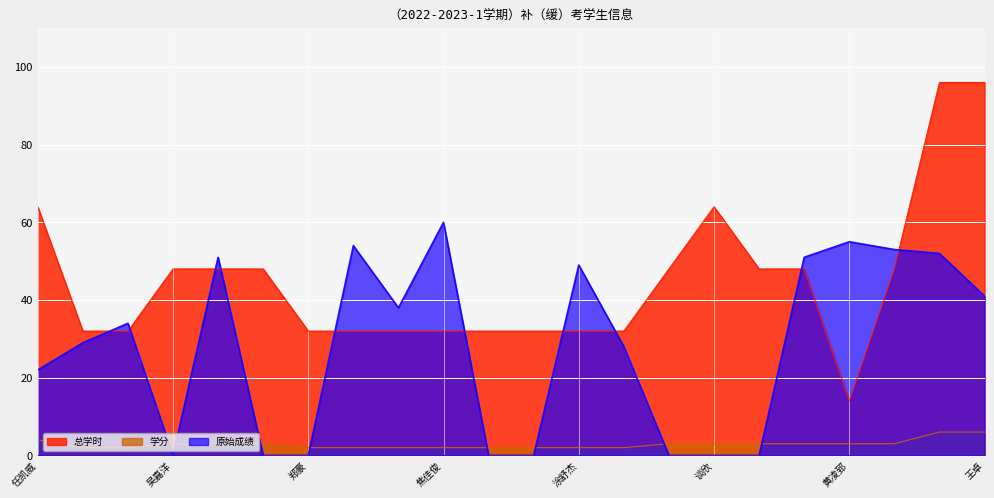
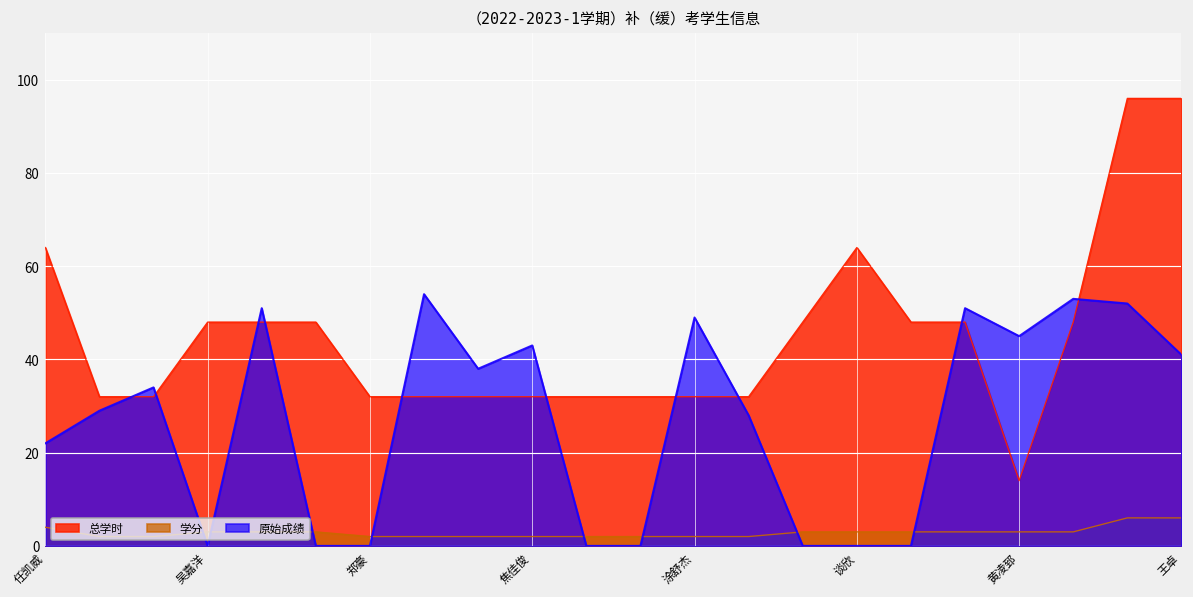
原始成绩, 焦佳俊: 60 -> 43
原始成绩, 黄凌郅: 55 -> 45
